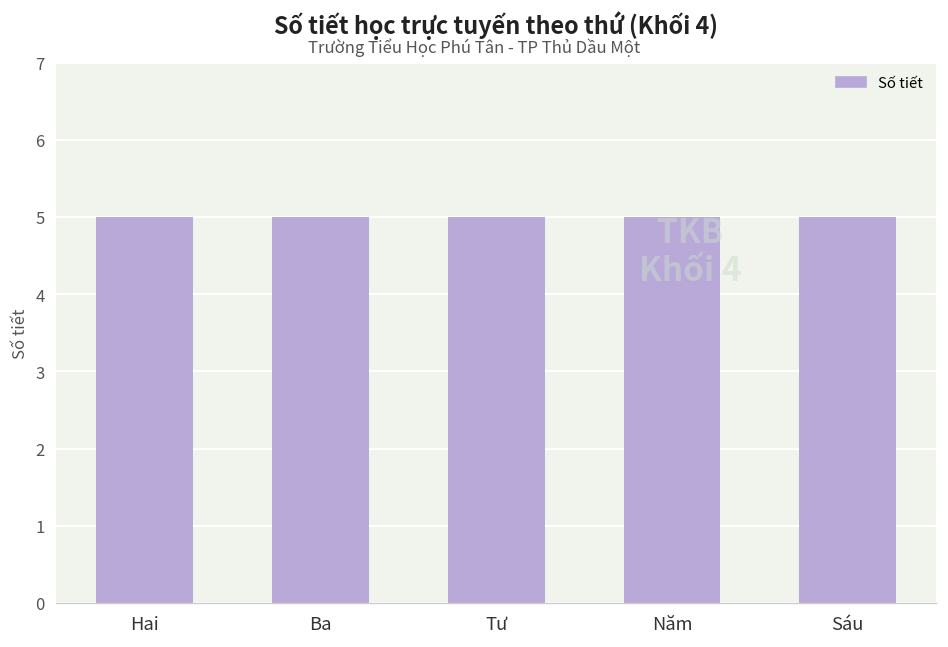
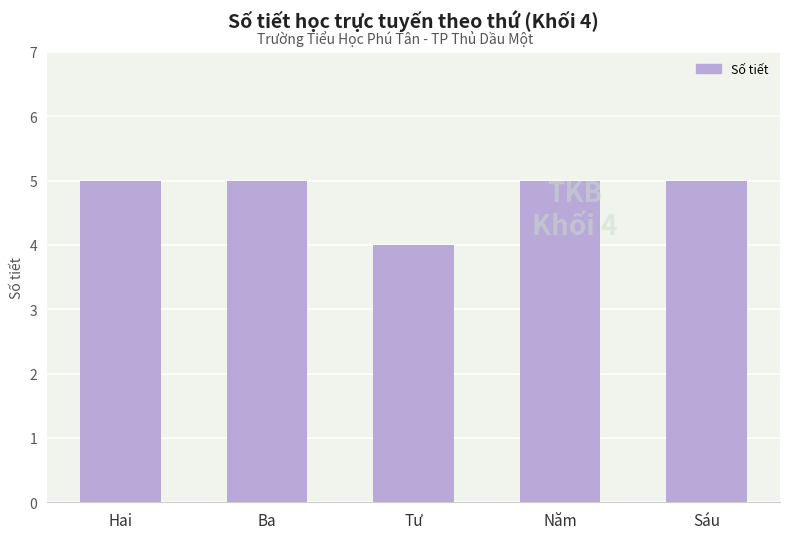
Tư: 5 -> 4
